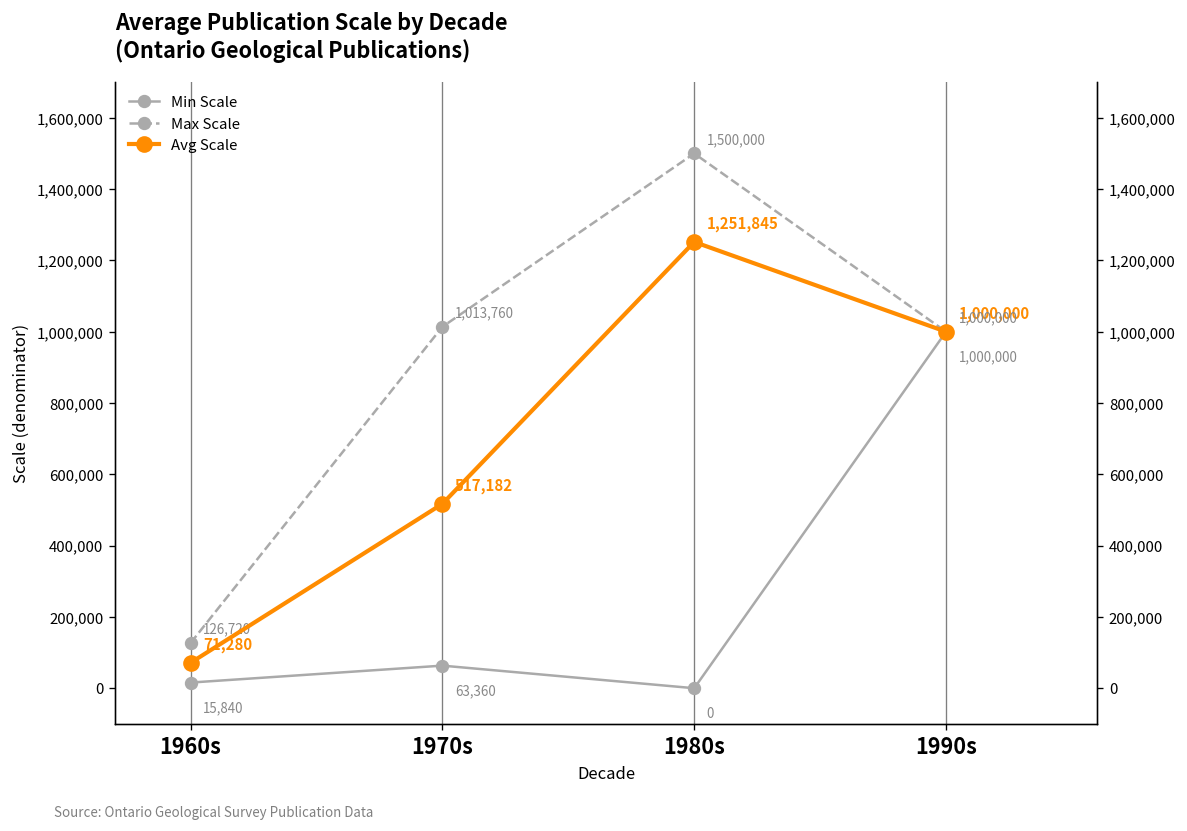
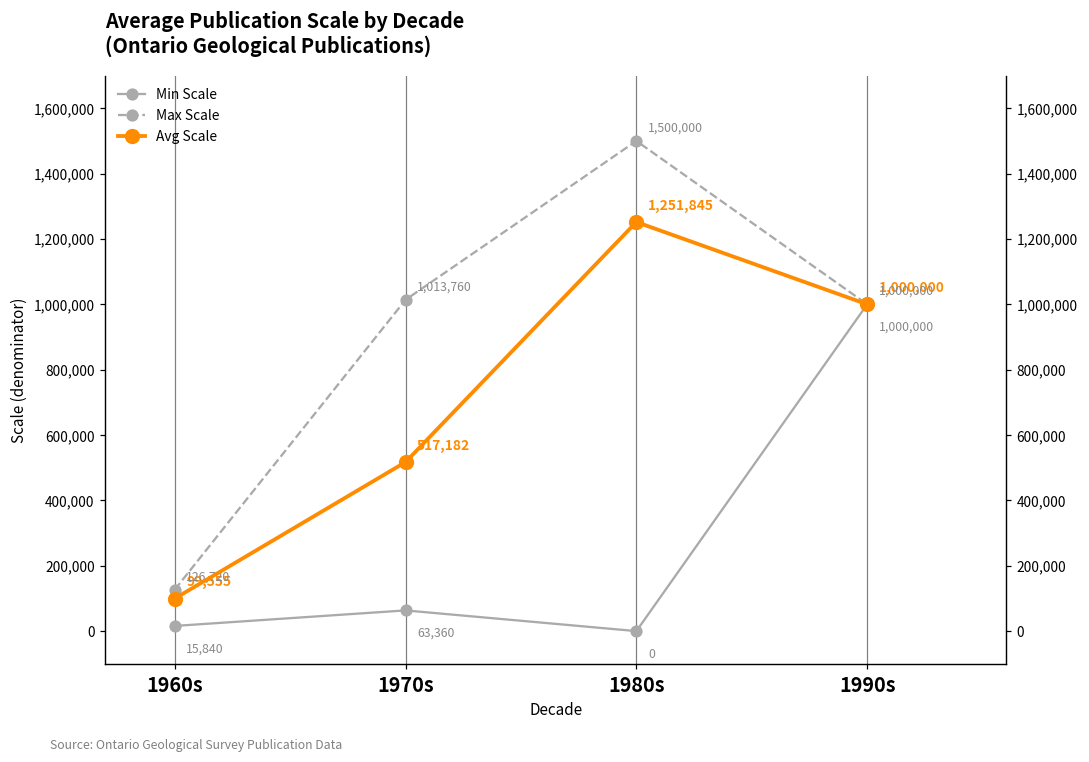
Avg Scale, 1960s: 71,280 -> 99,555
